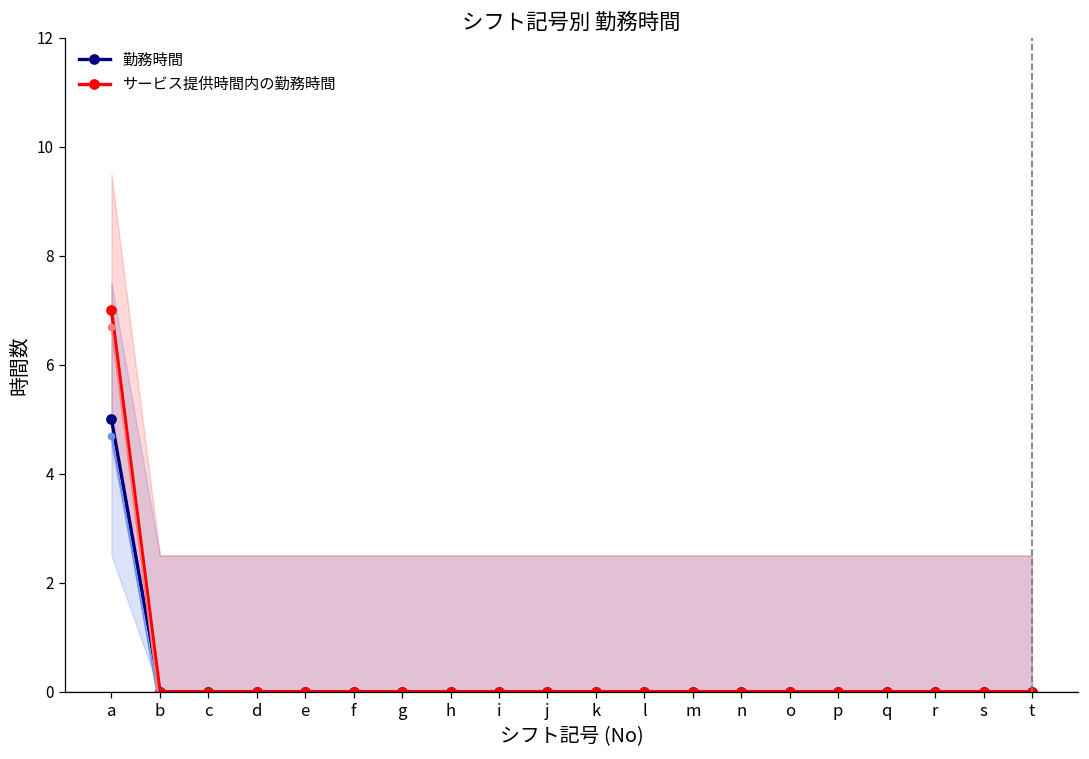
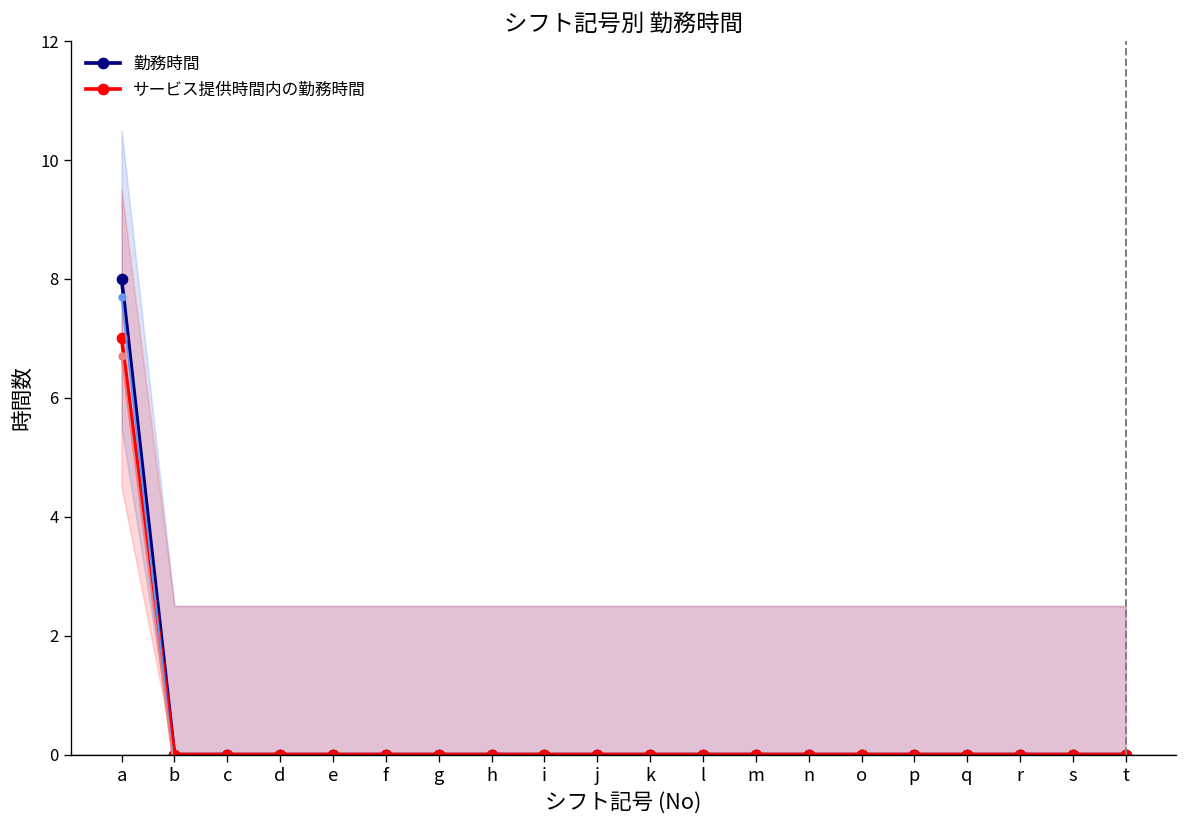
勤務時間, a: 5 -> 8
